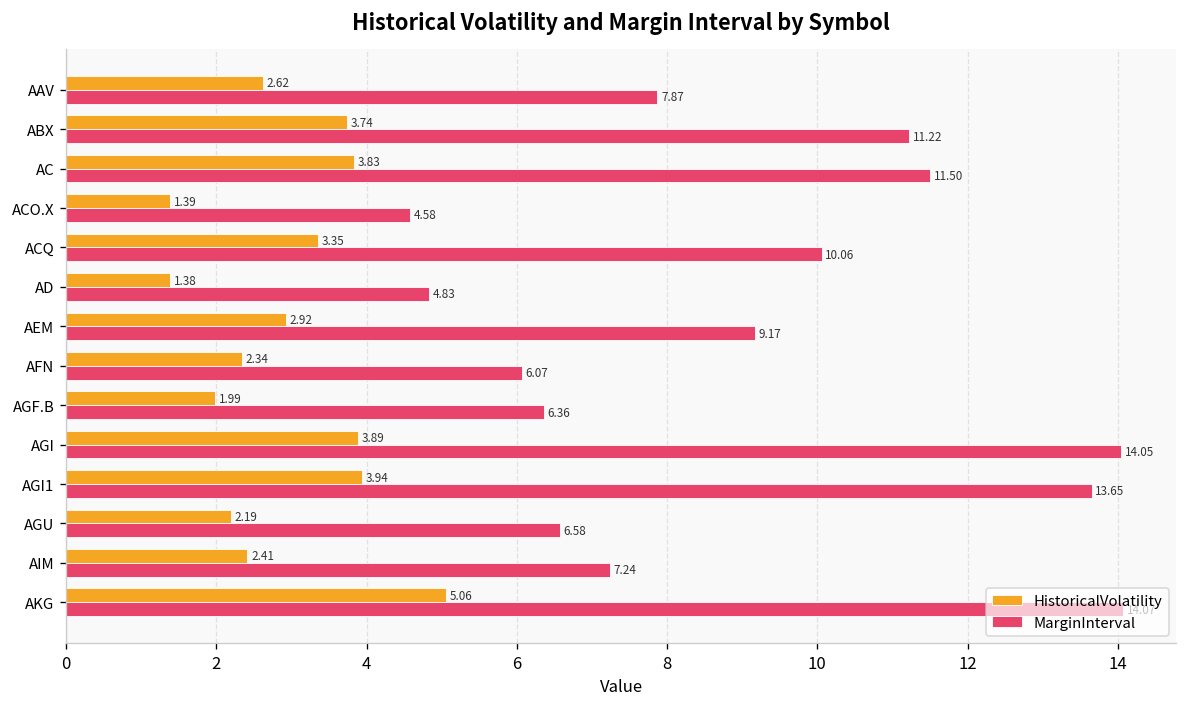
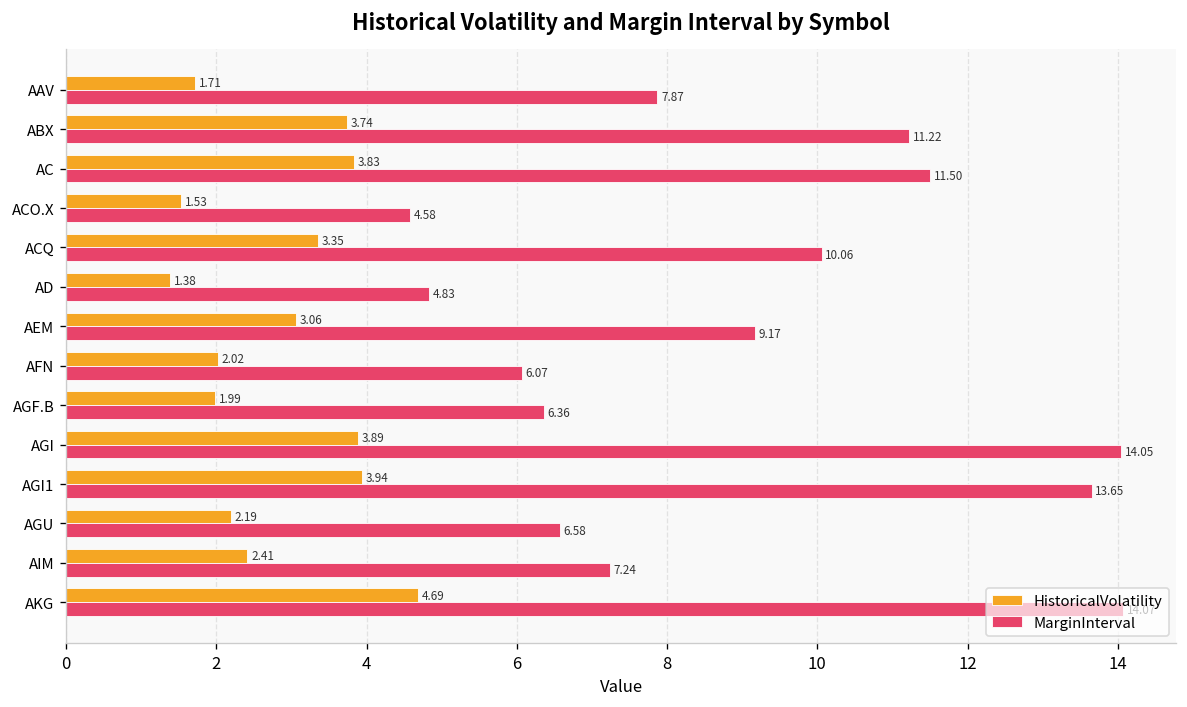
HistoricalVolatility, AAV: 2.62 -> 1.71
HistoricalVolatility, ACO.X: 1.39 -> 1.53
HistoricalVolatility, AEM: 2.92 -> 3.06
HistoricalVolatility, AFN: 2.34 -> 2.02
HistoricalVolatility, AKG: 5.06 -> 4.69
